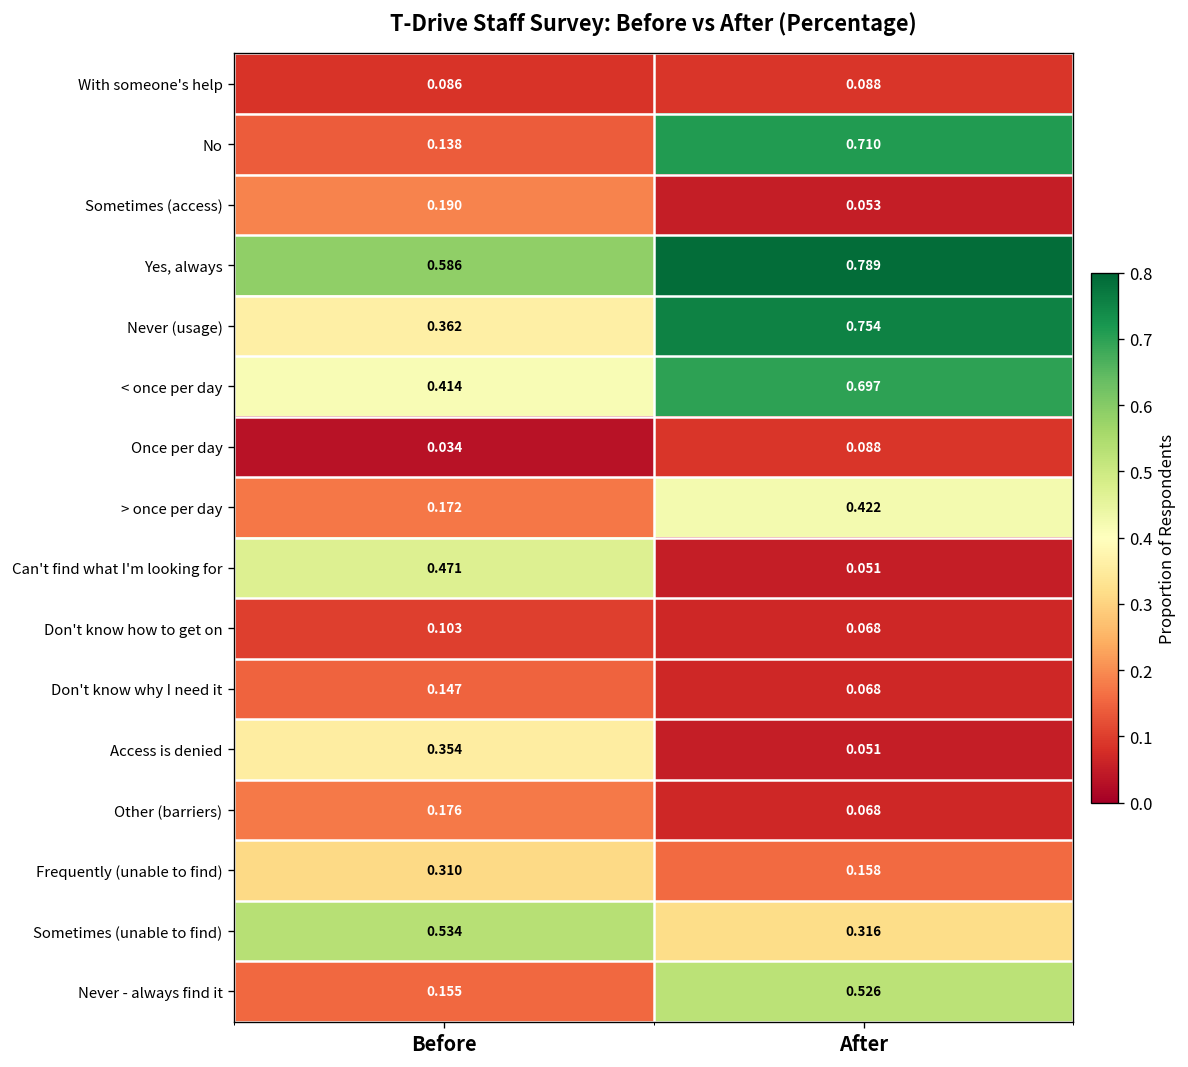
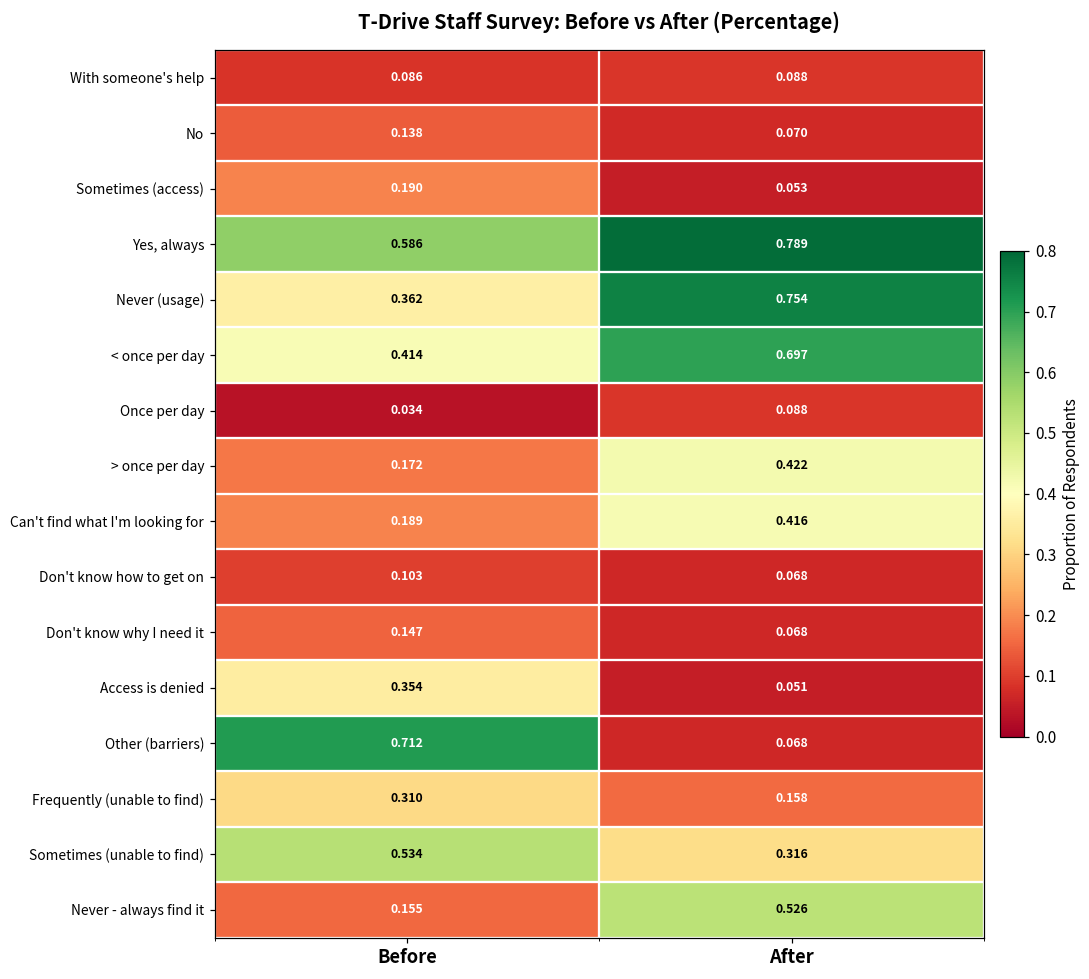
No, After: 0.710 -> 0.070
Can't find what I'm looking for, Before: 0.471 -> 0.189
Can't find what I'm looking for, After: 0.051 -> 0.416
Other (barriers), Before: 0.176 -> 0.712
